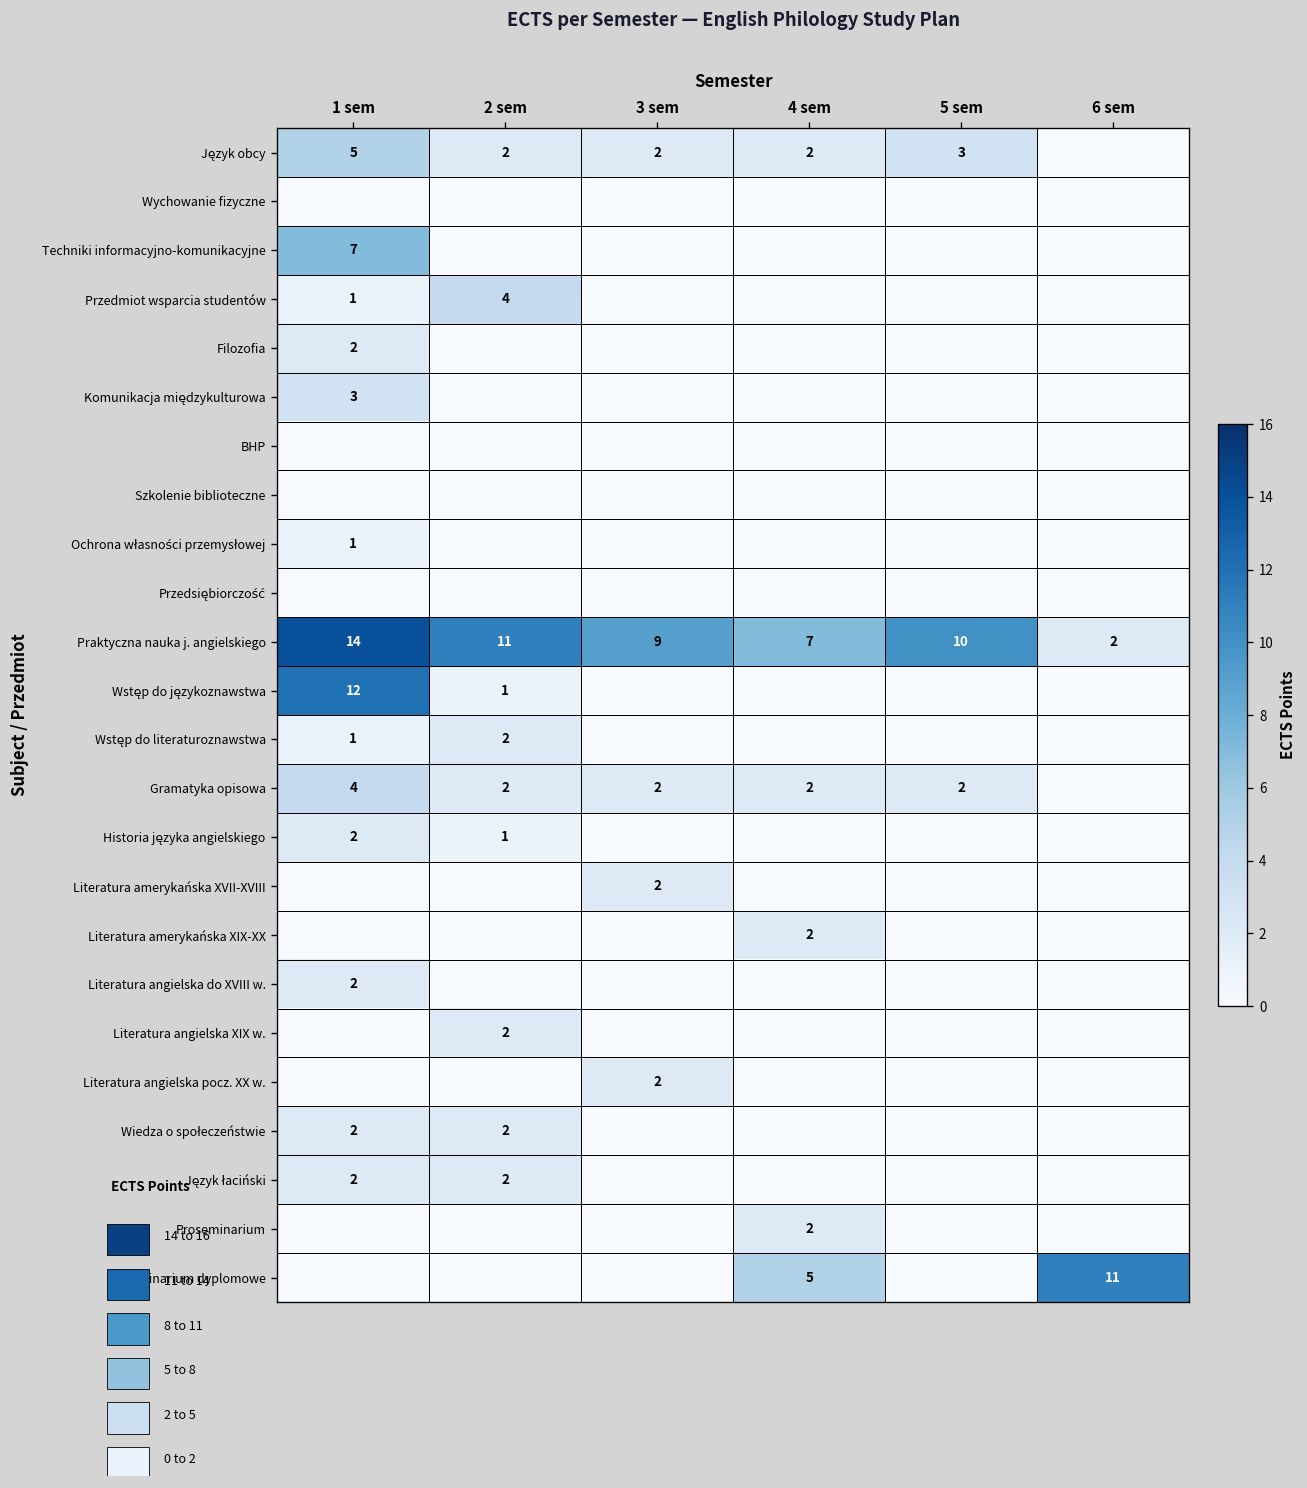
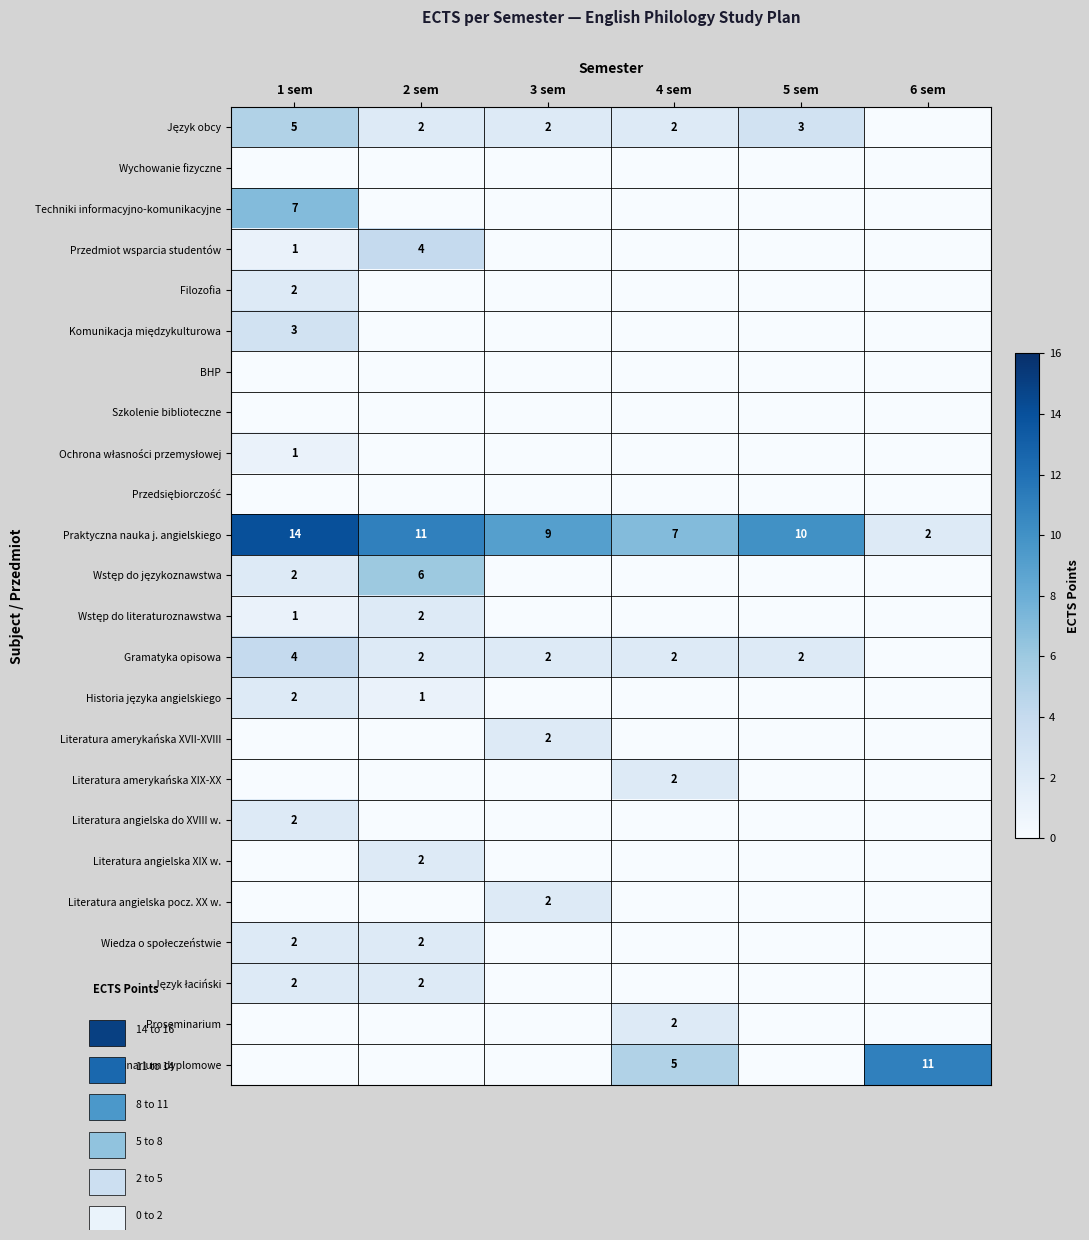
Wstęp do językoznawstwa, 1 sem: 12 -> 2
Wstęp do językoznawstwa, 2 sem: 1 -> 6
